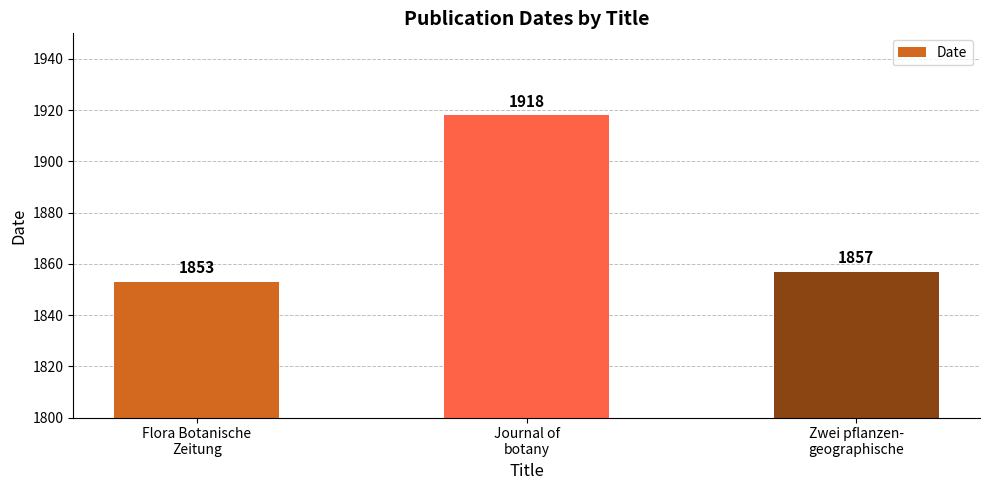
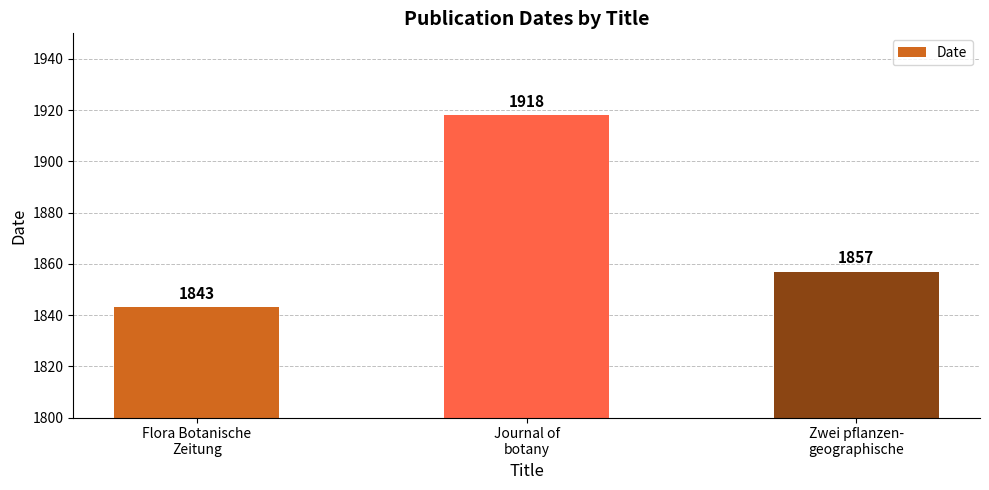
Flora Botanische Zeitung: 1853 -> 1843
